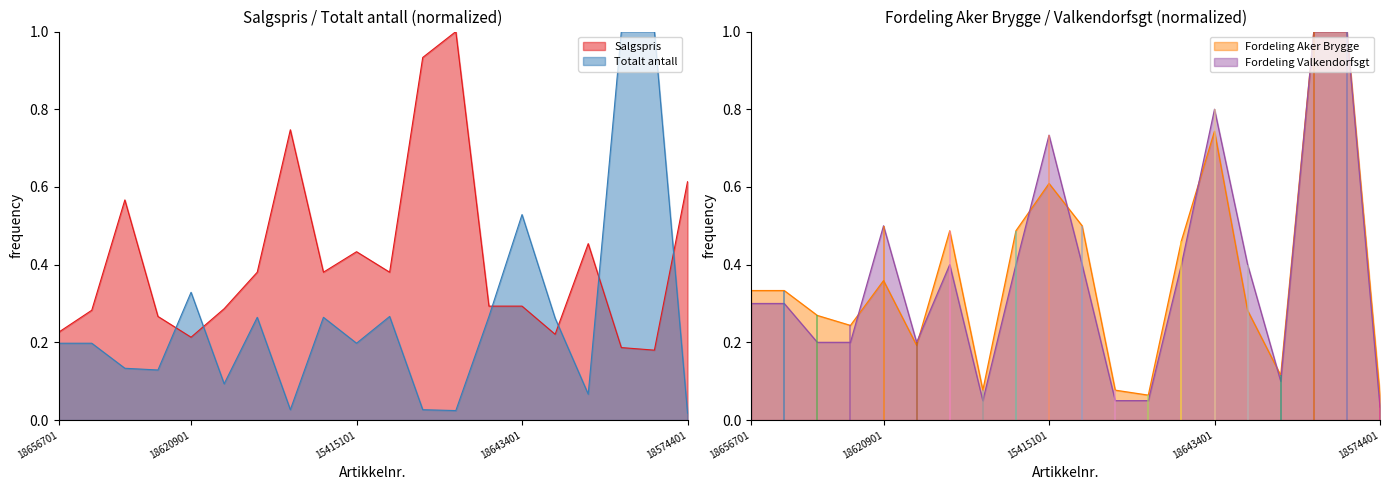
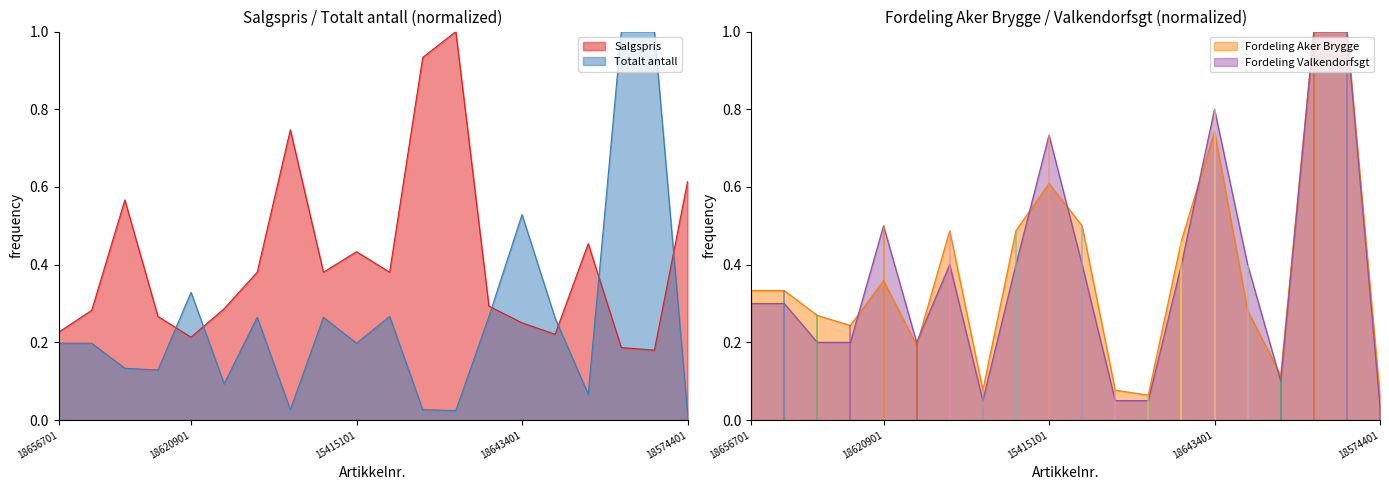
Salgspris / Totalt antall (normalized), Salgspris, 18643401: 0.29 -> 0.25
